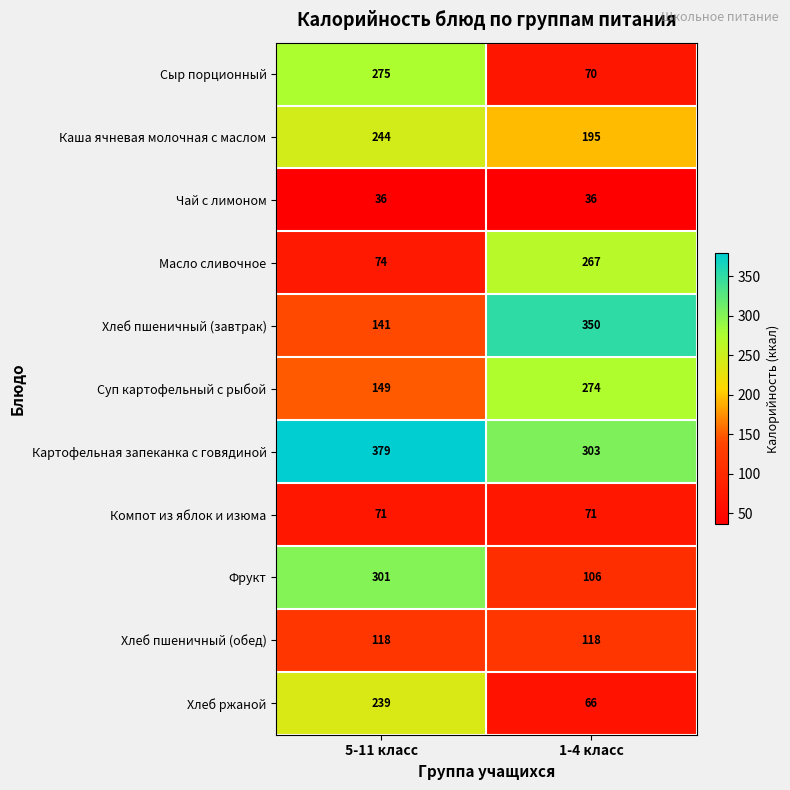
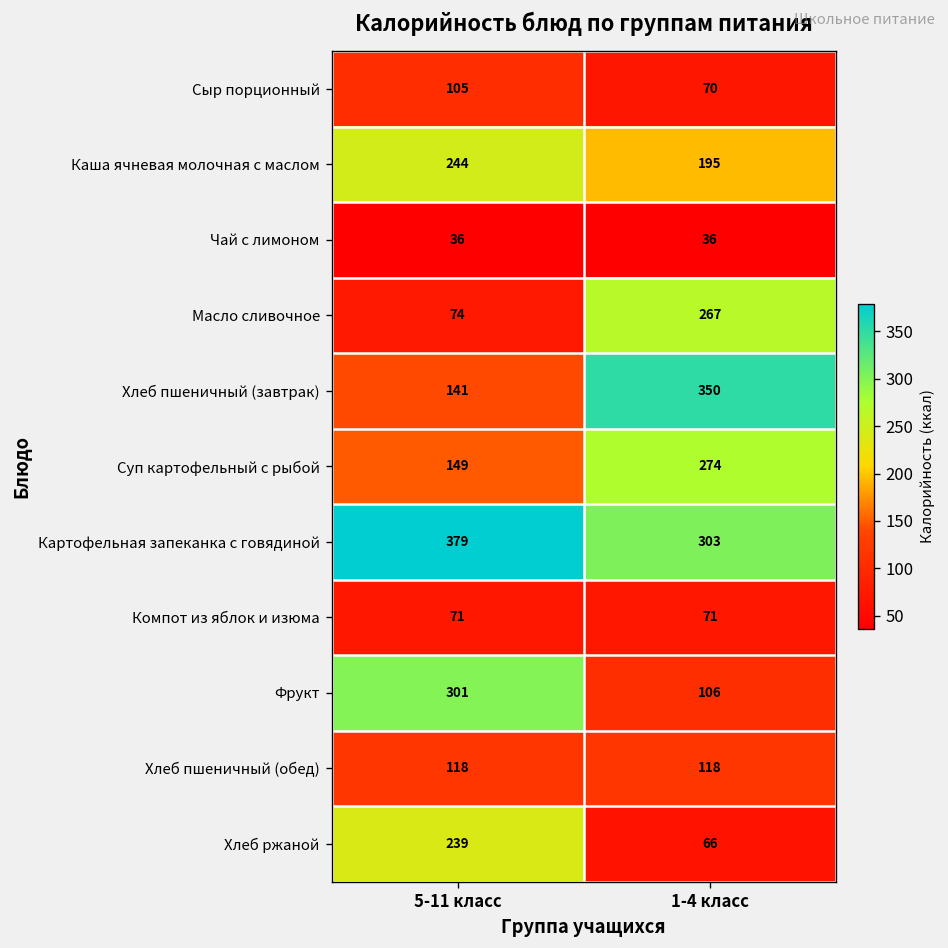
Сыр порционный, 5-11 класс: 275 -> 105
